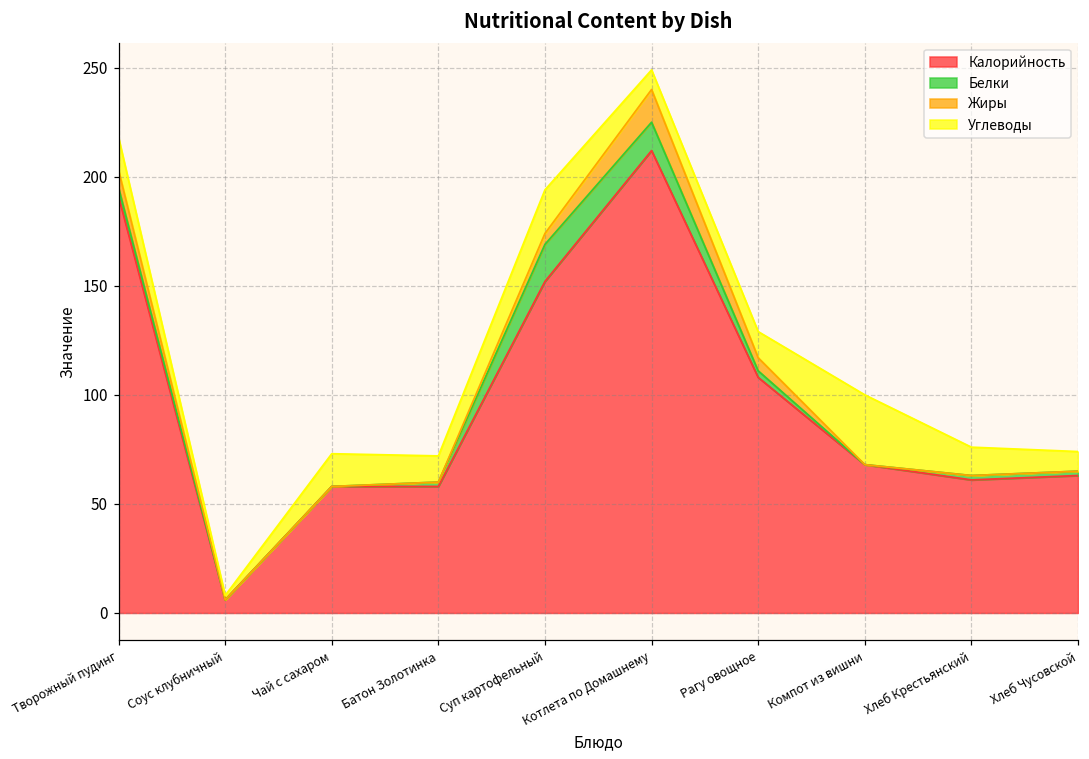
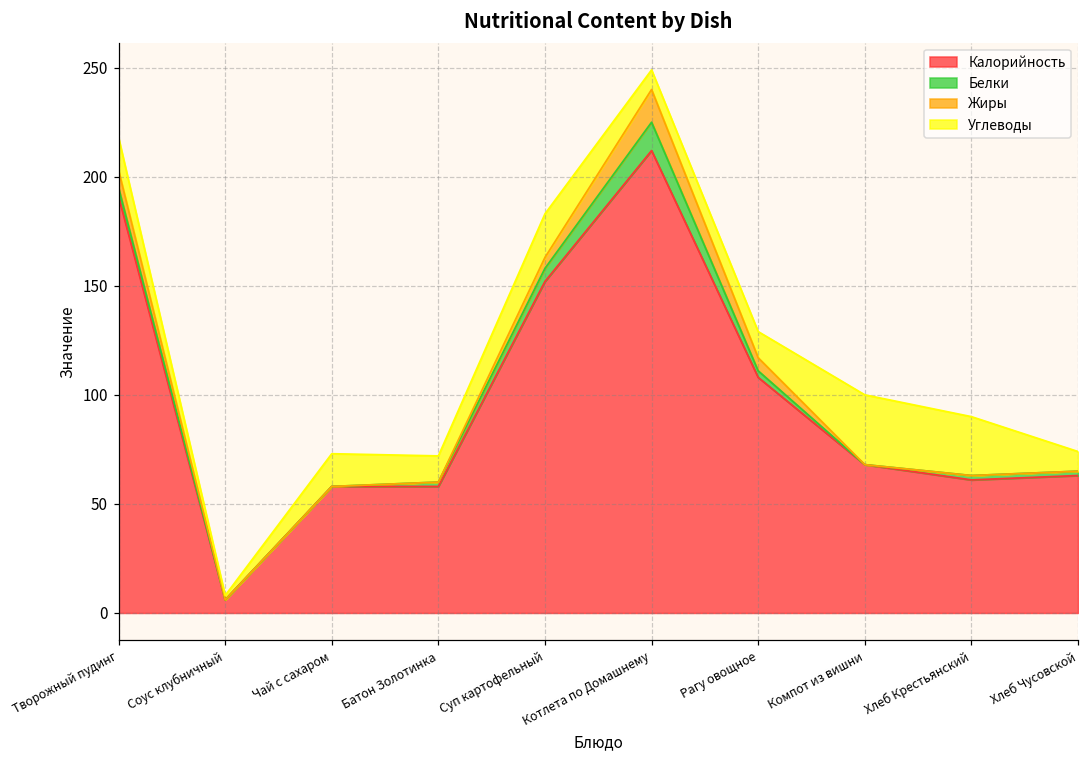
Белки, Суп картофельный: 17 -> 6
Углеводы, Хлеб Крестьянский: 13 -> 27
